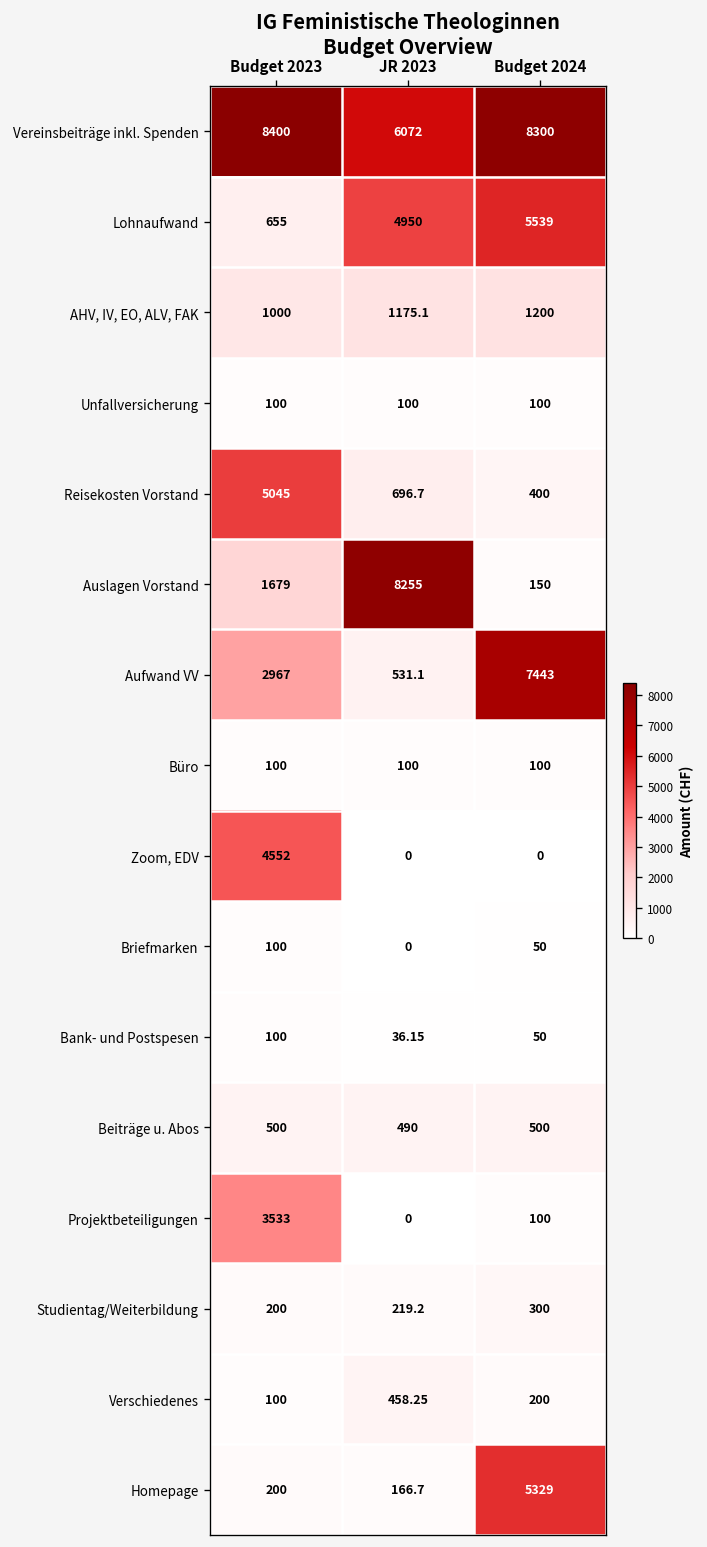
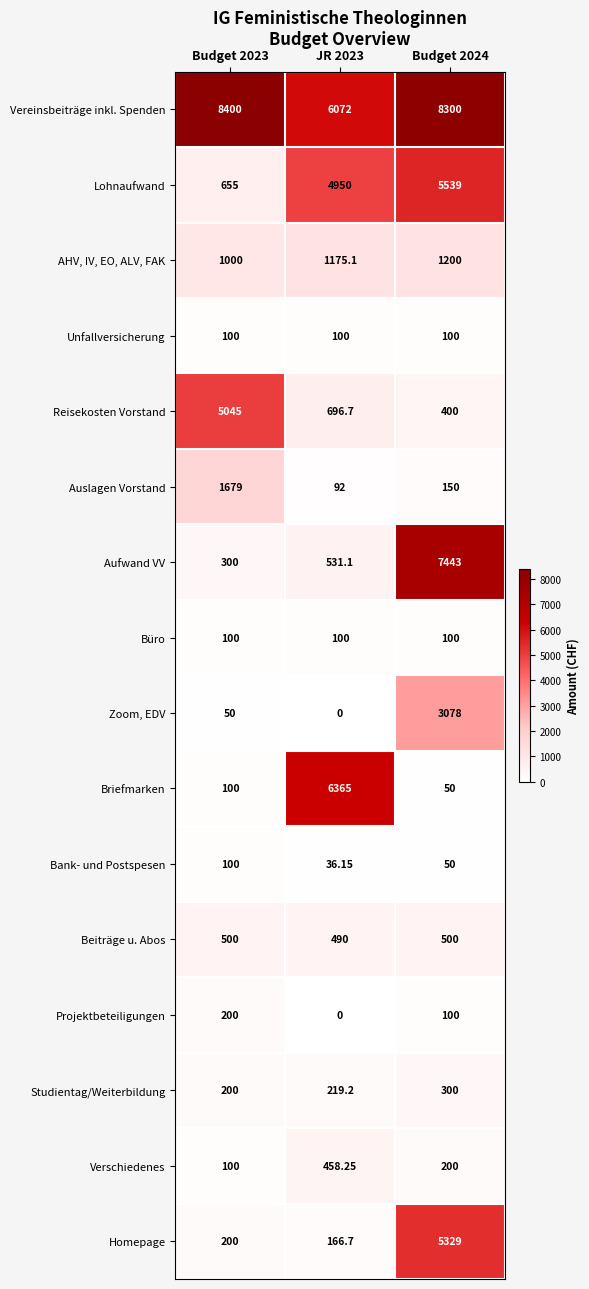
Auslagen Vorstand, JR 2023: 8255 -> 92
Aufwand VV, Budget 2023: 2967 -> 300
Zoom, EDV, Budget 2023: 4552 -> 50
Zoom, EDV, Budget 2024: 0 -> 3078
Briefmarken, JR 2023: 0 -> 6365
Projektbeteiligungen, Budget 2023: 3533 -> 200
